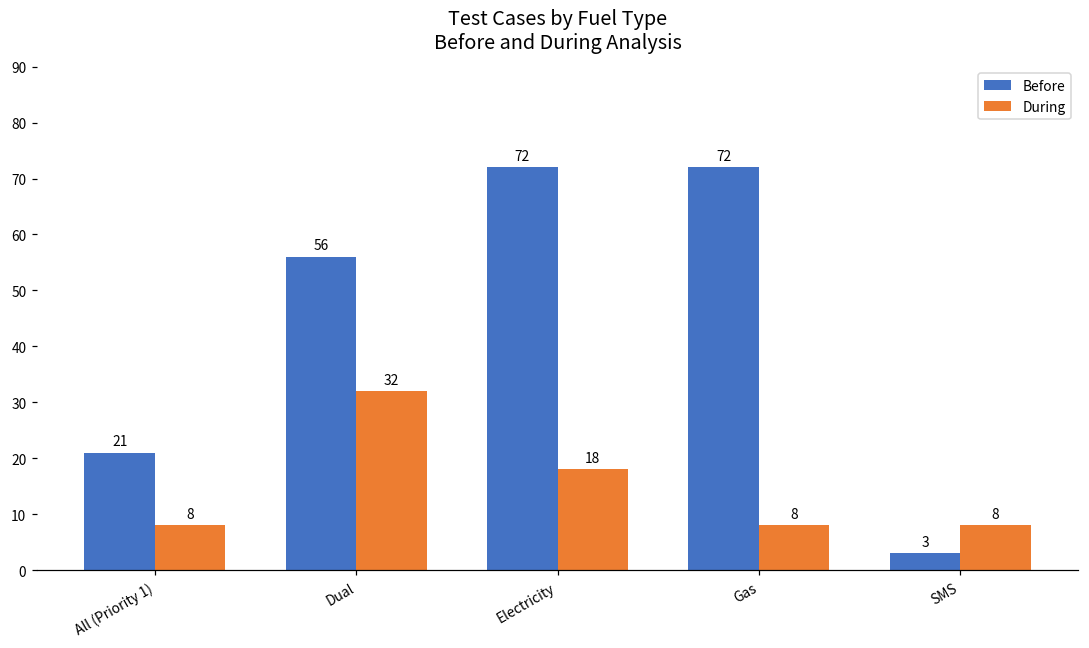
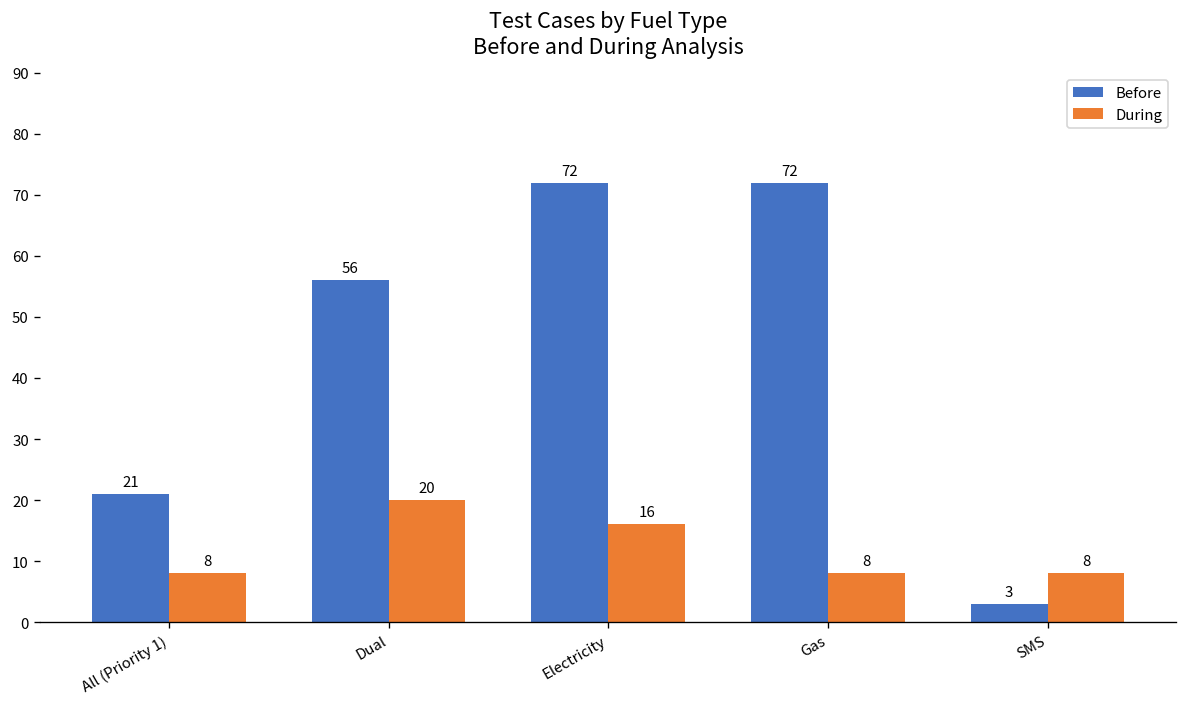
During, Dual: 32 -> 20
During, Electricity: 18 -> 16
